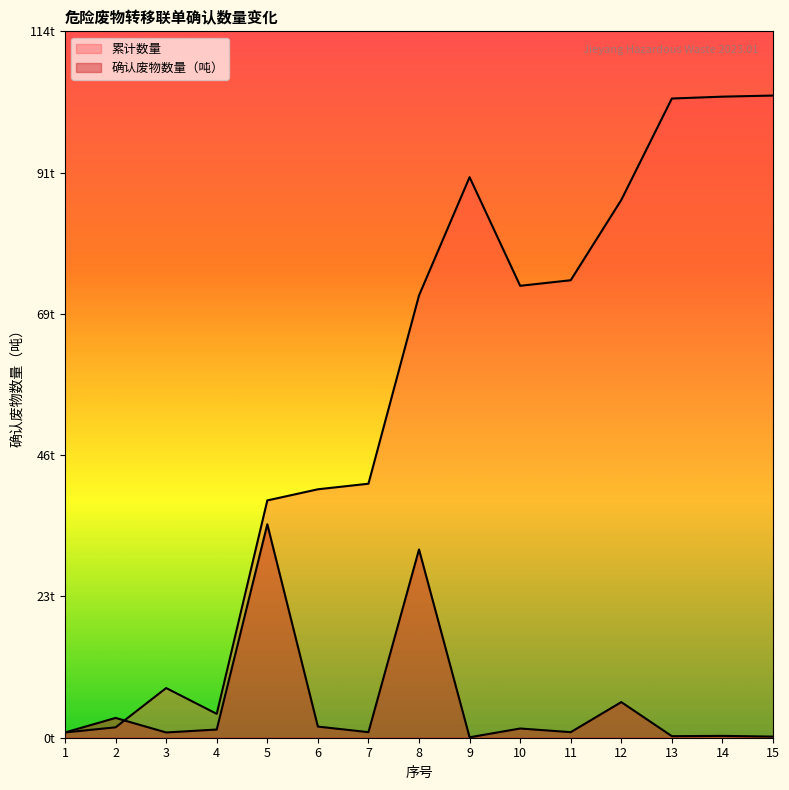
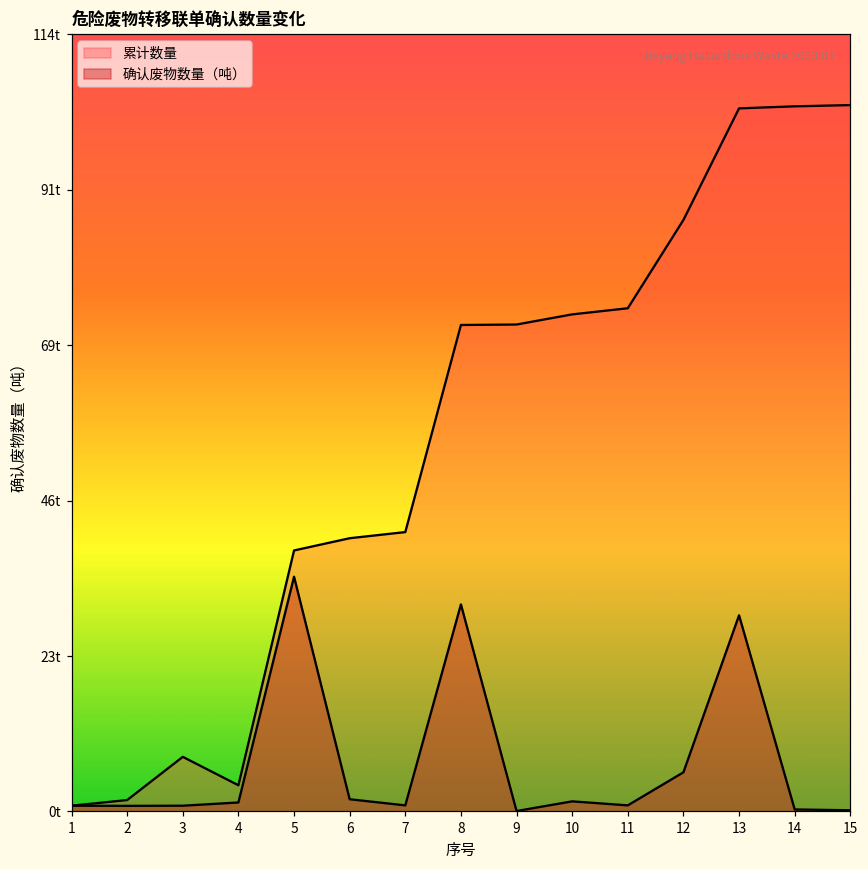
确认废物数量（吨）, 2: 3t -> 1t
累计数量, 9: 91t -> 72t
确认废物数量（吨）, 13: 0t -> 29t
